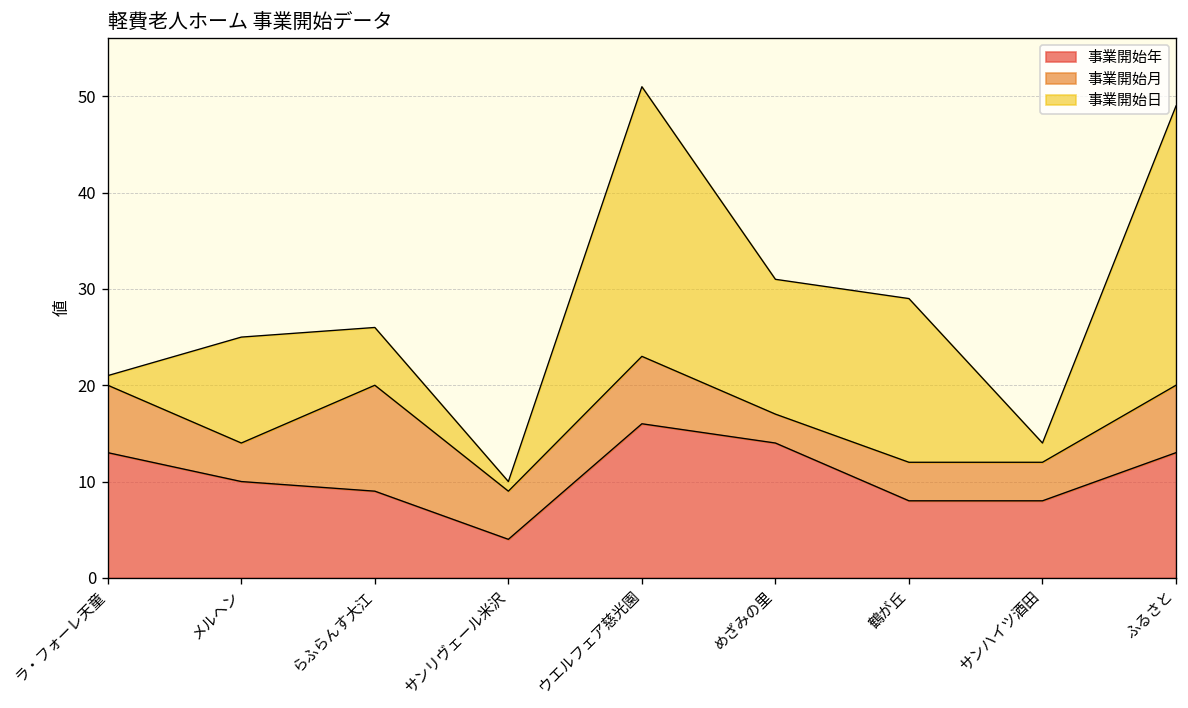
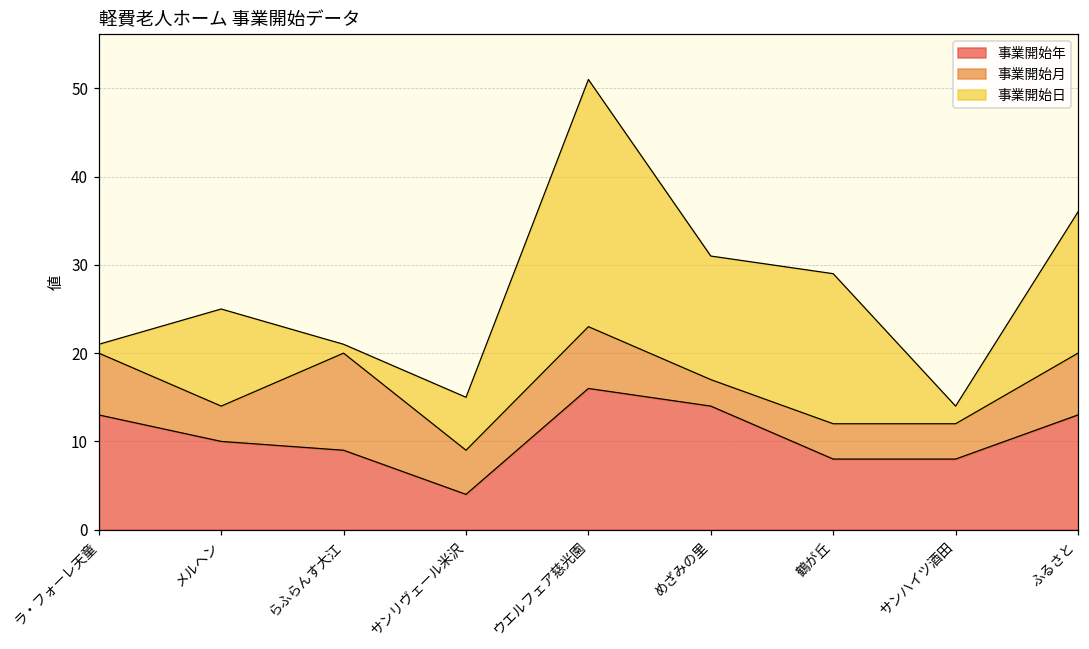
事業開始日, らふらんす大江: 6 -> 1
事業開始日, サンリヴェール米沢: 1 -> 6
事業開始日, ふるさと: 29 -> 16
